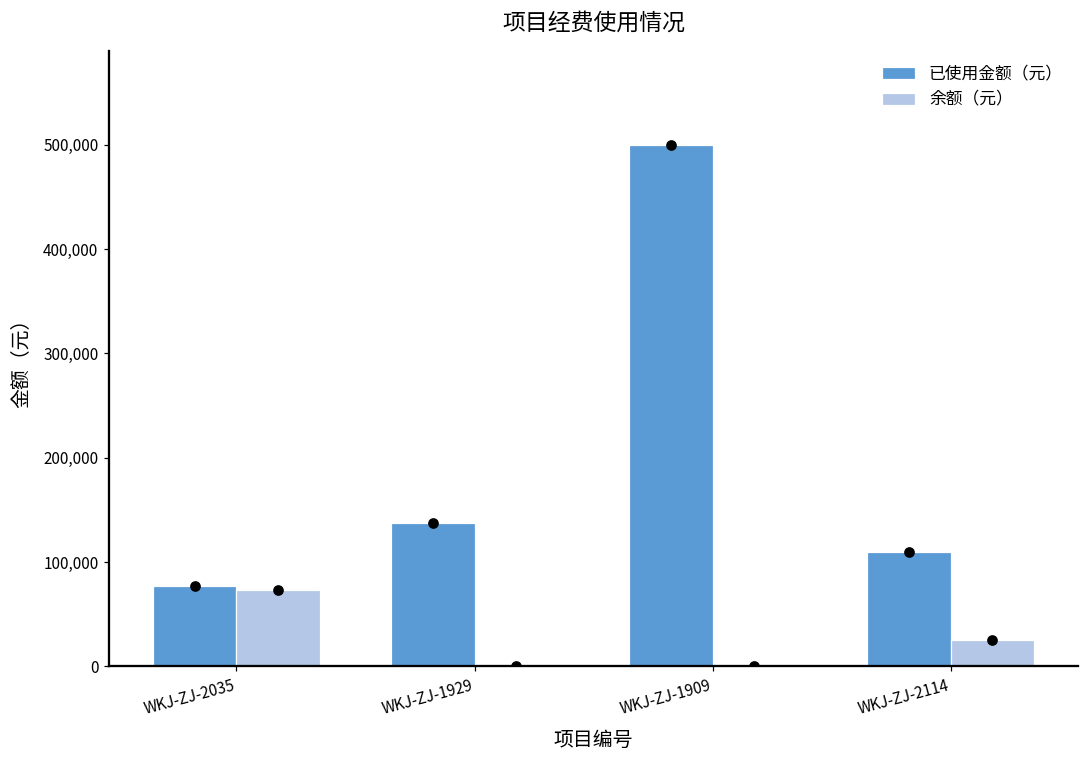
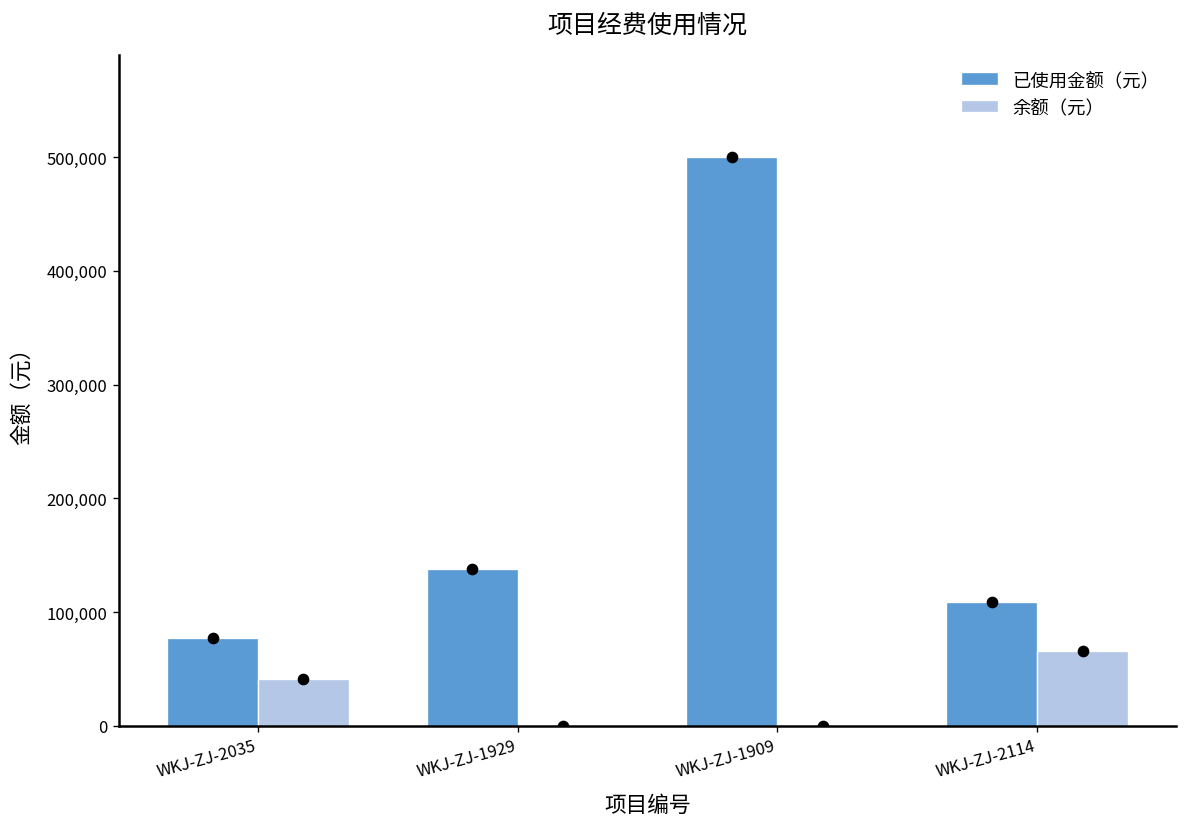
余额（元）, WKJ-ZJ-2035: 70,000 -> 40,000
余额（元）, WKJ-ZJ-2114: 20,000 -> 70,000
